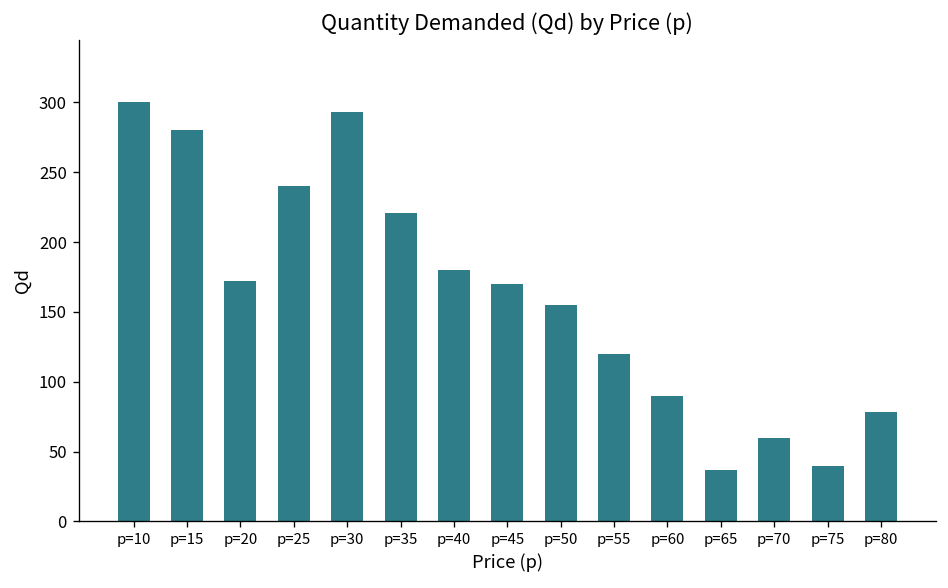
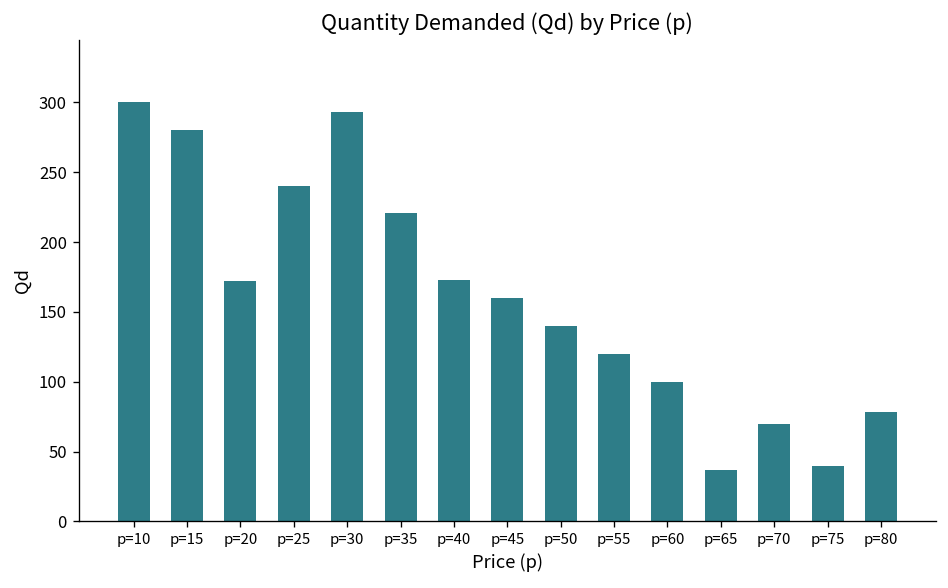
p=40: 180 -> 173
p=45: 170 -> 160
p=50: 155 -> 140
p=60: 90 -> 100
p=70: 60 -> 70
